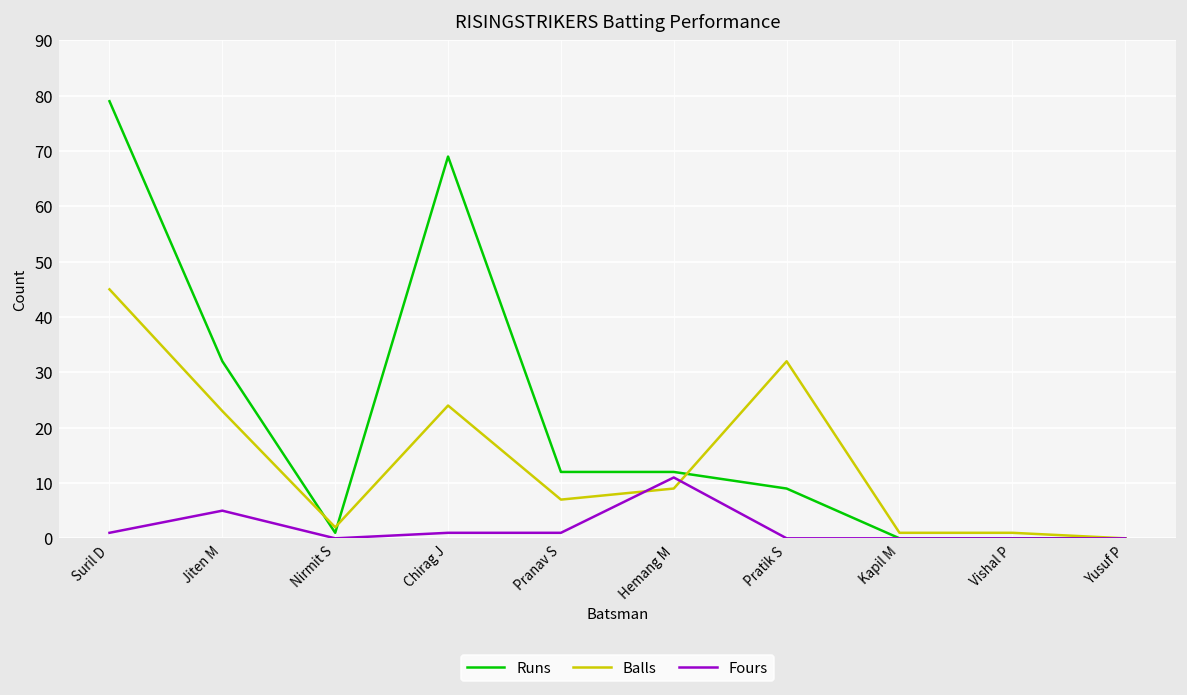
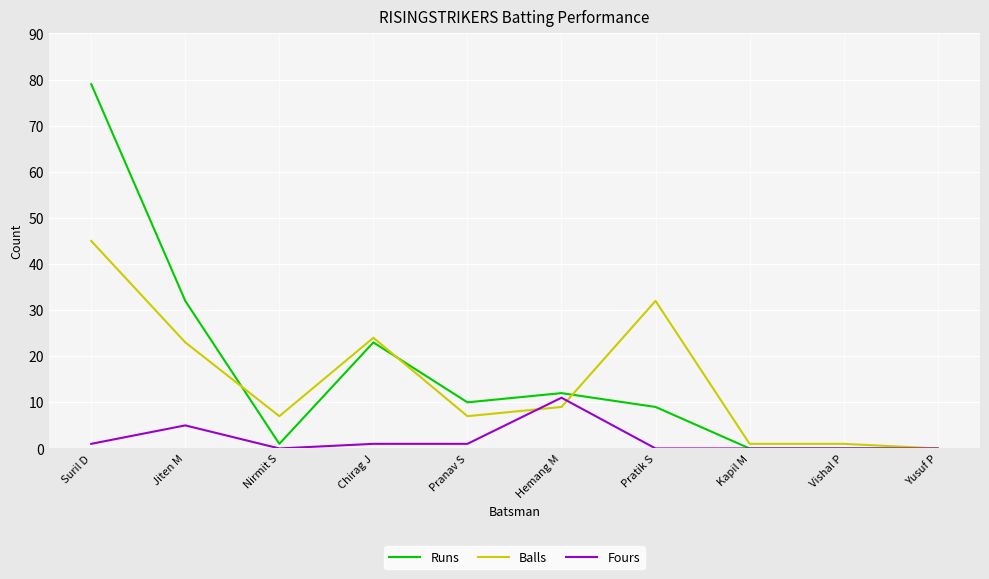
Balls, Nirmit S: 2 -> 7
Runs, Chirag J: 69 -> 23
Runs, Pranav S: 12 -> 10
